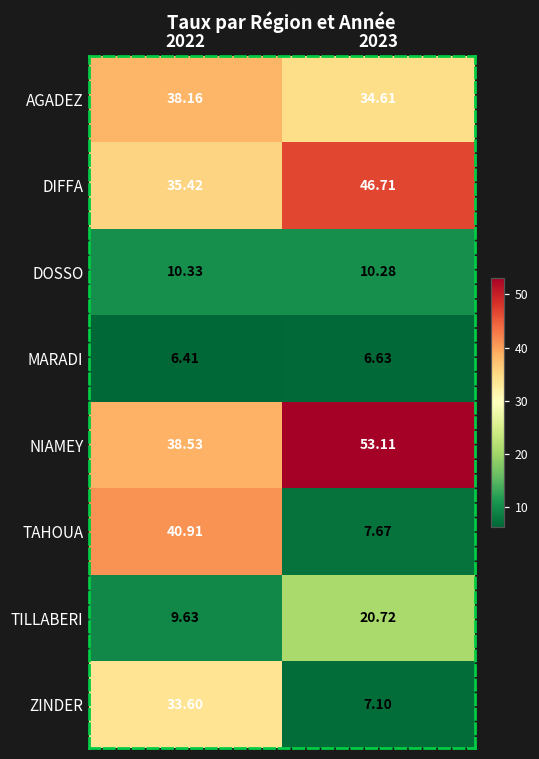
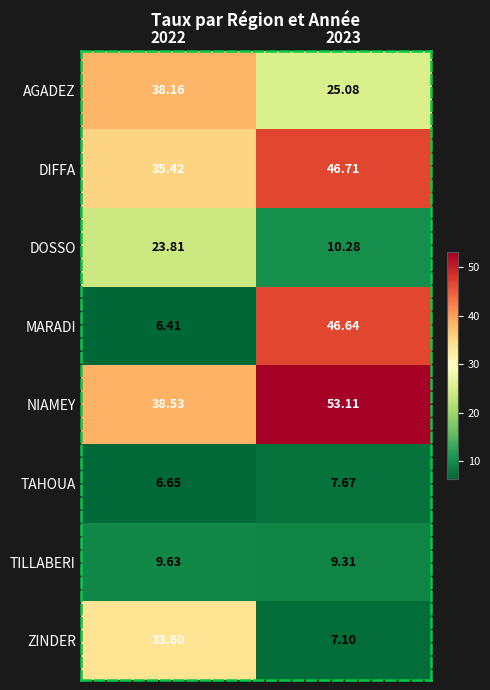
AGADEZ, 2023: 34.61 -> 25.08
DOSSO, 2022: 10.33 -> 23.81
MARADI, 2023: 6.63 -> 46.64
TAHOUA, 2022: 40.91 -> 6.65
TILLABERI, 2023: 20.72 -> 9.31
